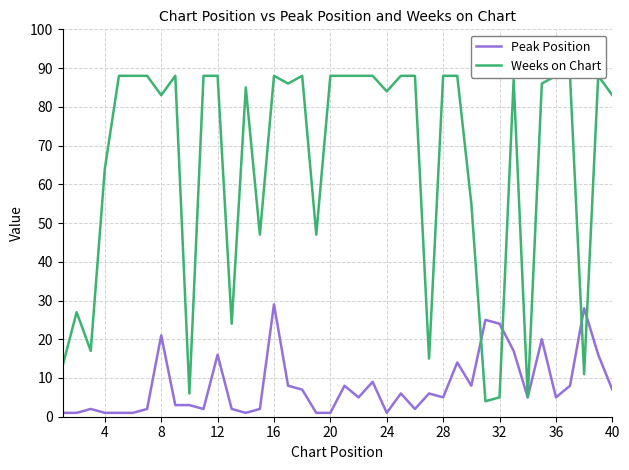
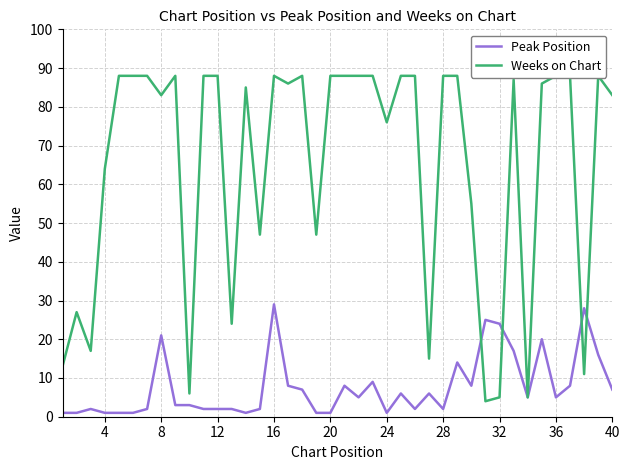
Peak Position, 12: 16 -> 2
Weeks on Chart, 24: 84 -> 76
Peak Position, 28: 5 -> 2
